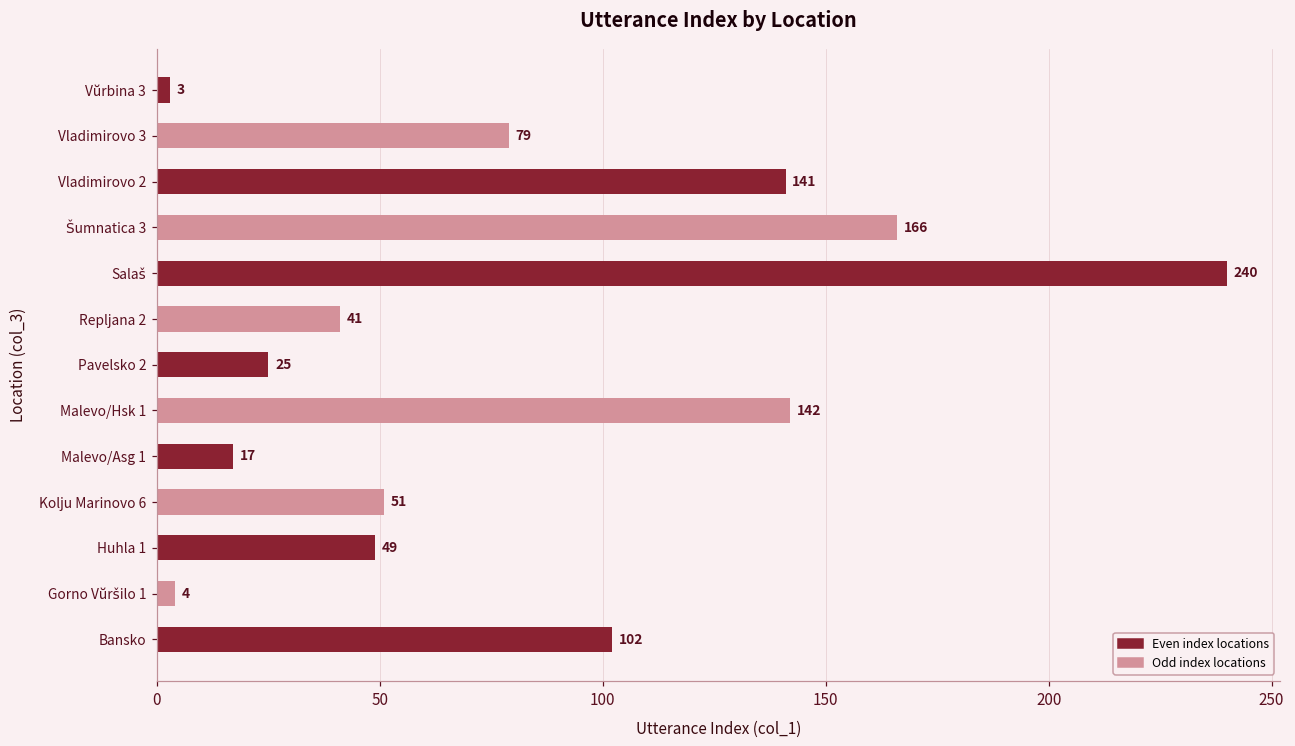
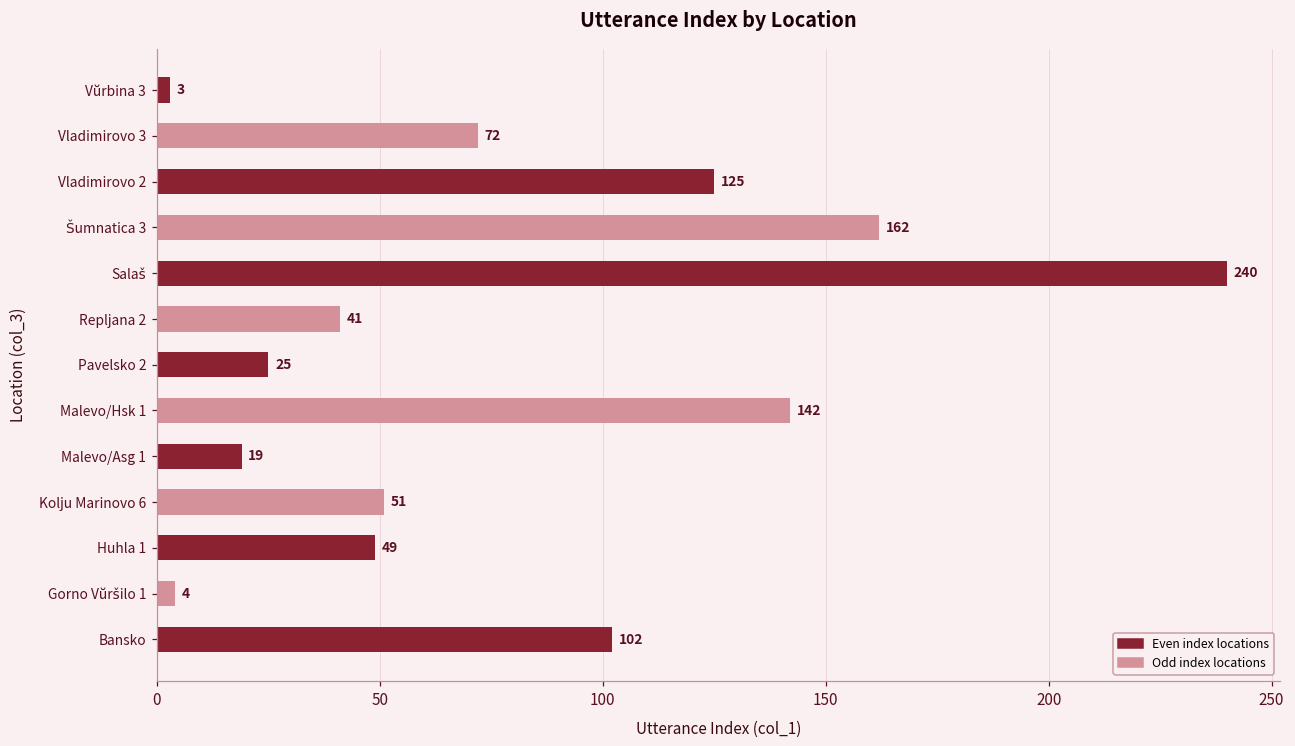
Vladimirovo 3: 79 -> 72
Vladimirovo 2: 141 -> 125
Šumnatica 3: 166 -> 162
Malevo/Asg 1: 17 -> 19
